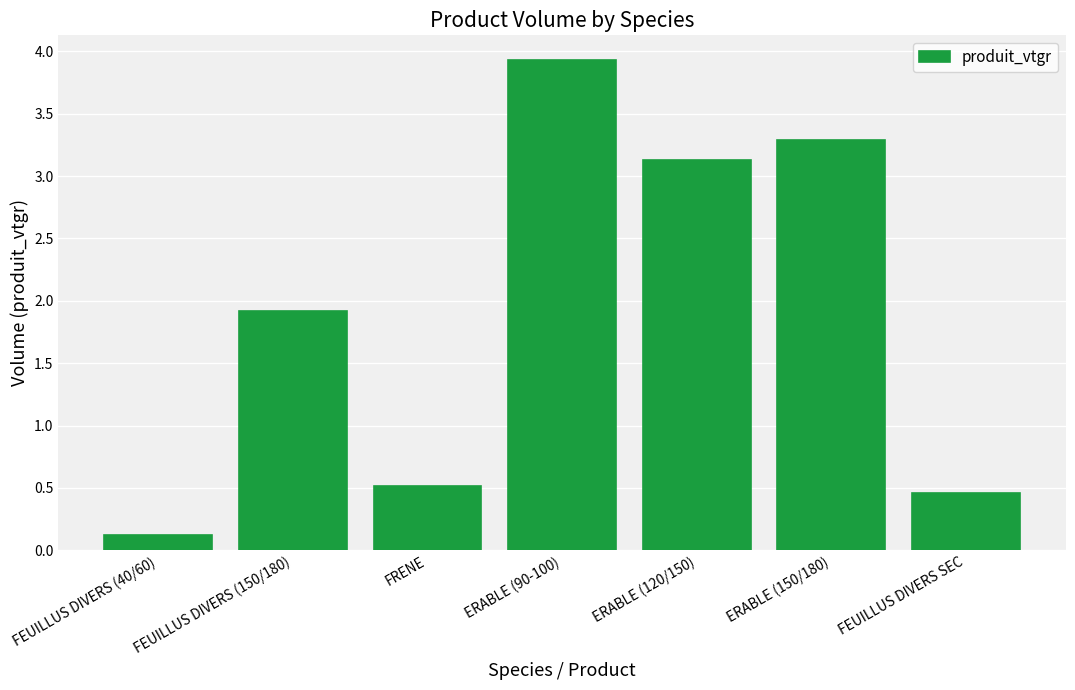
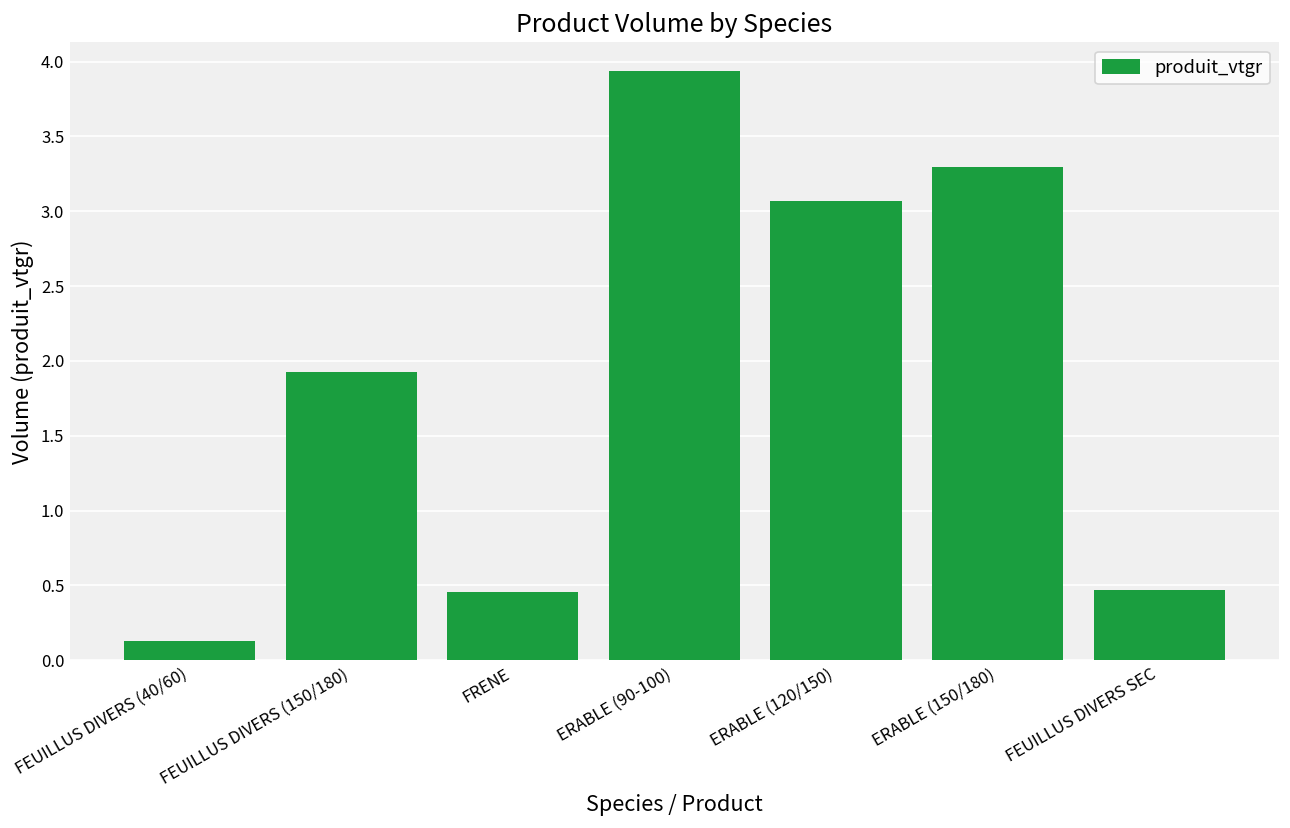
FRENE: 0.52 -> 0.45
ERABLE (120/150): 3.13 -> 3.06
